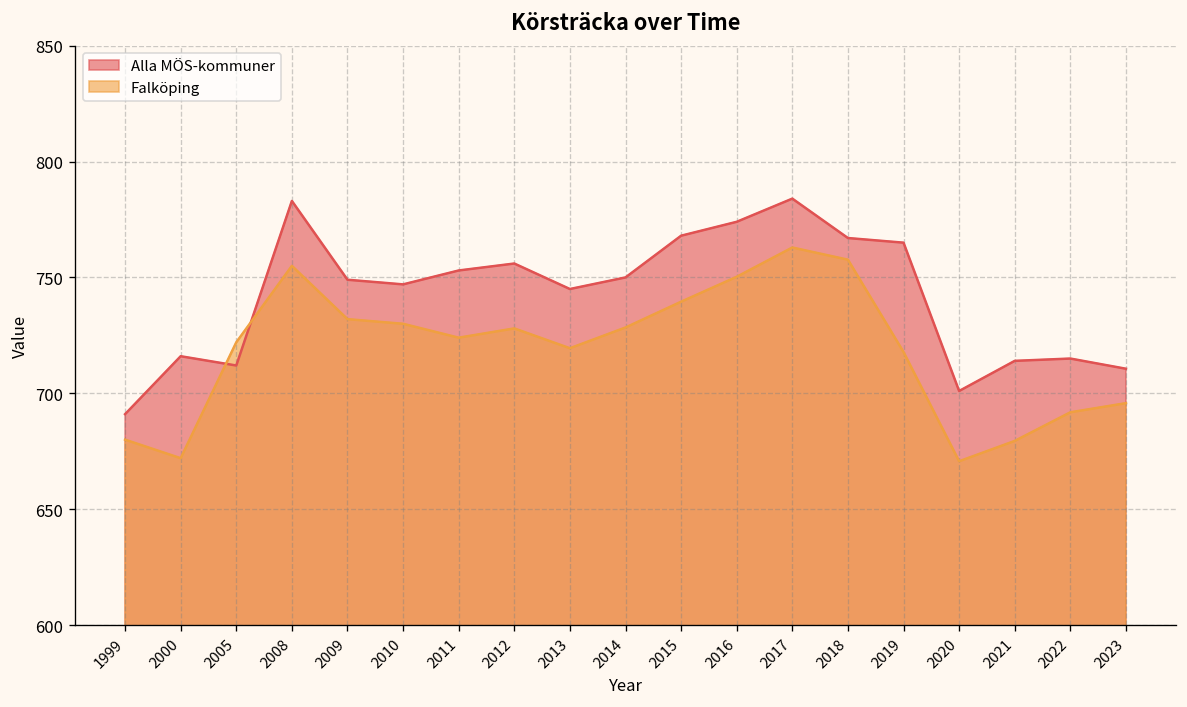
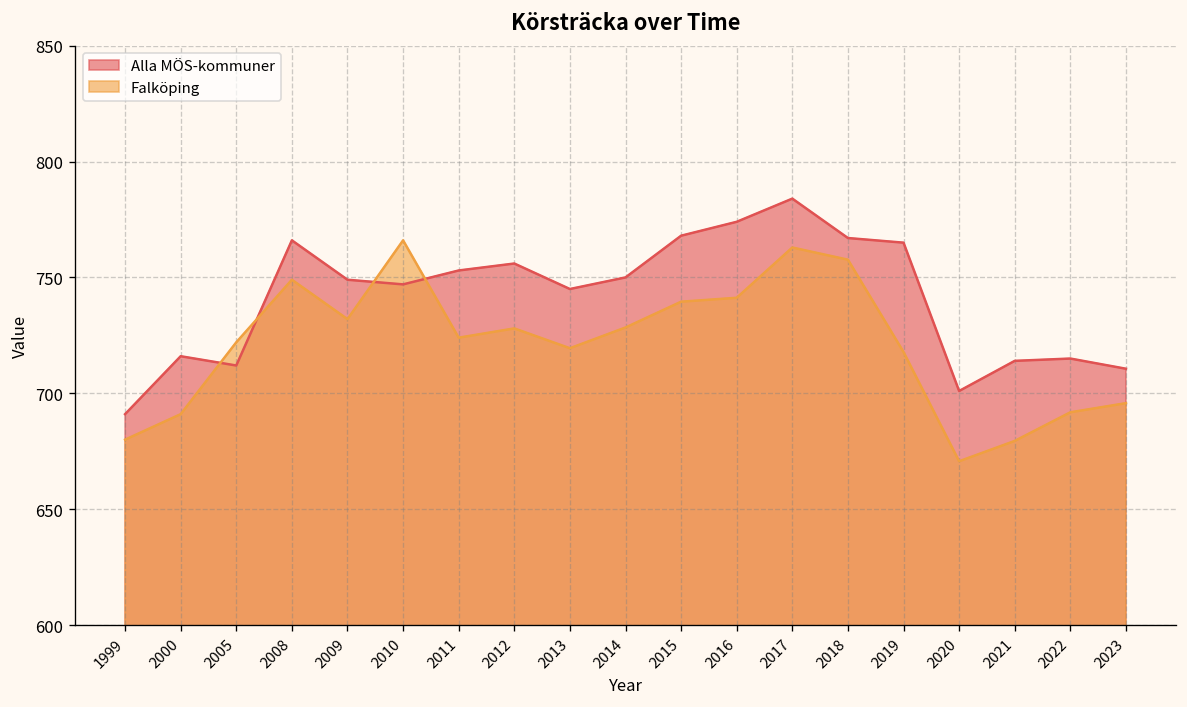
Falköping, 2000: 672 -> 691
Alla MÖS-kommuner, 2008: 783 -> 766
Falköping, 2008: 755 -> 749
Falköping, 2010: 730 -> 766
Falköping, 2016: 750 -> 741
